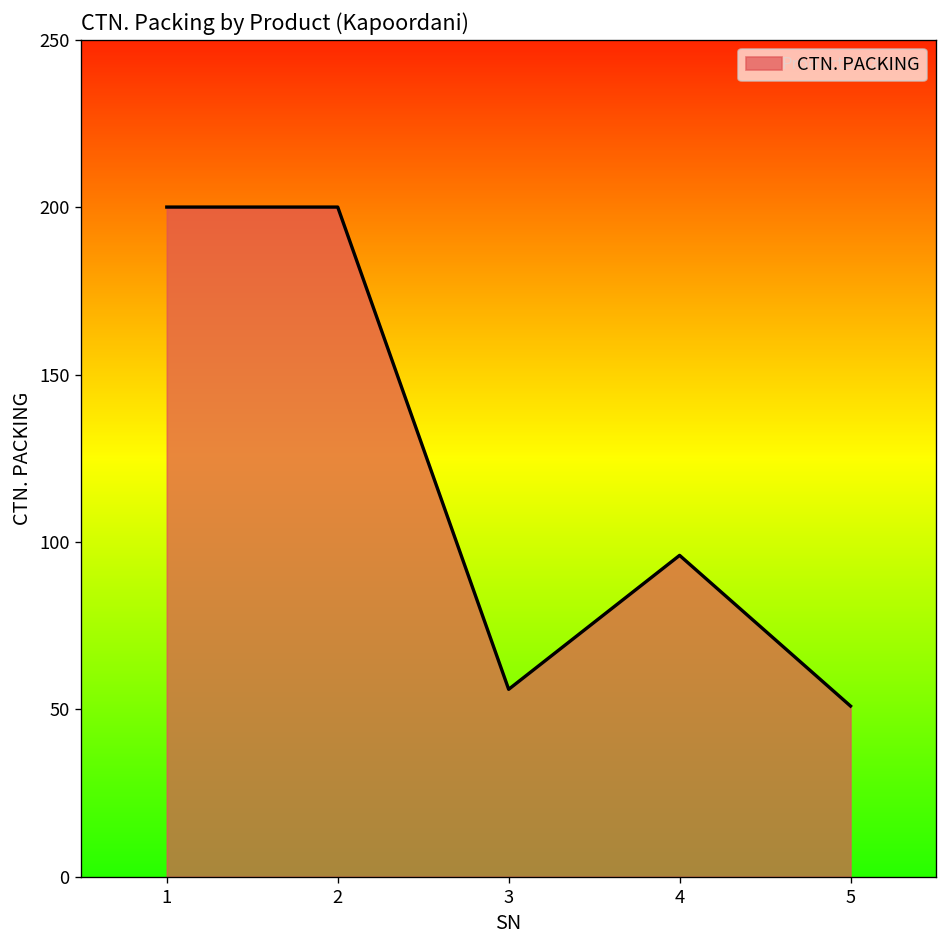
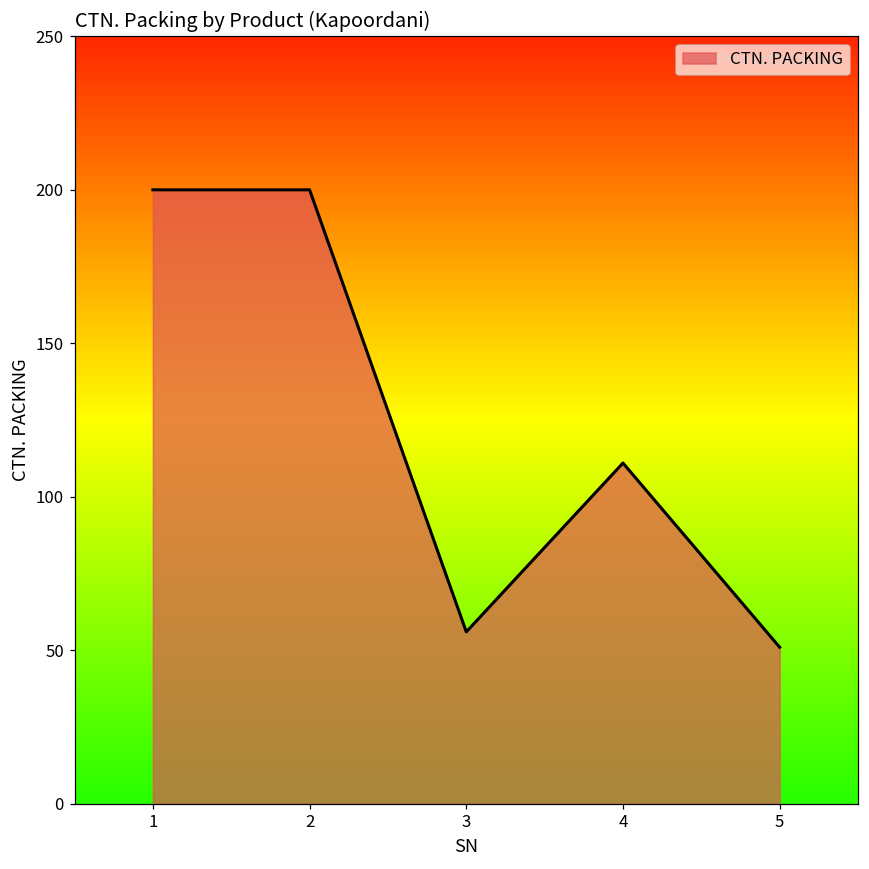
4: 96 -> 111
